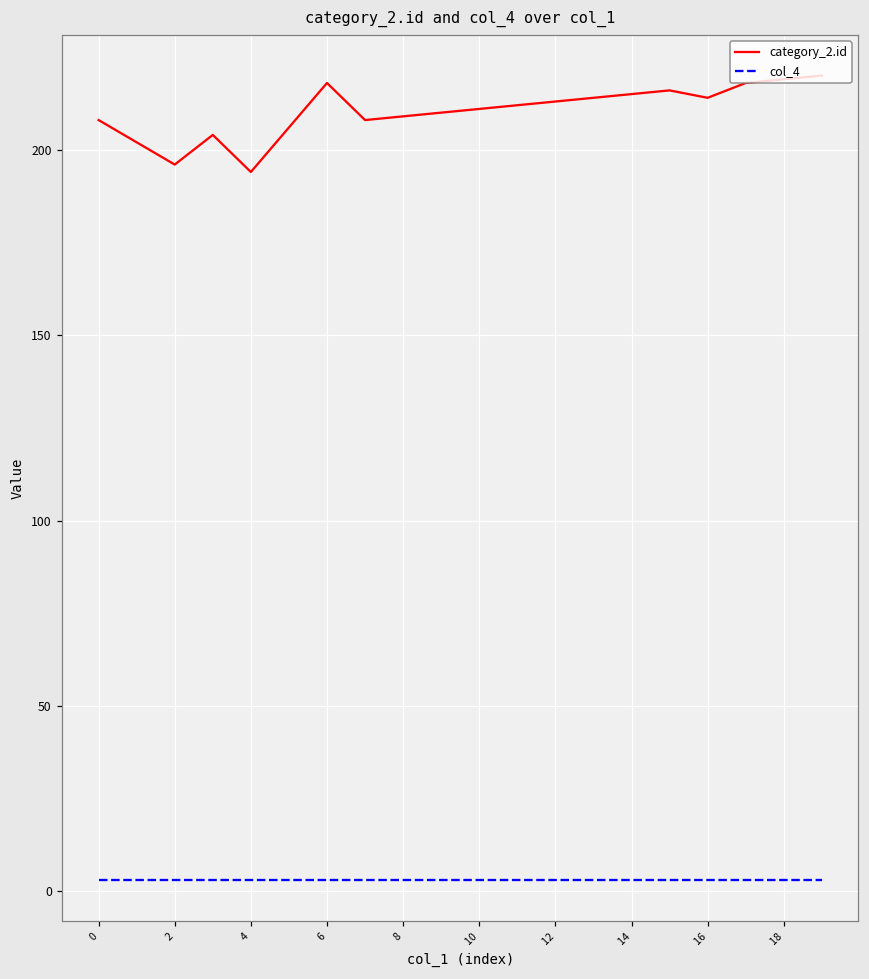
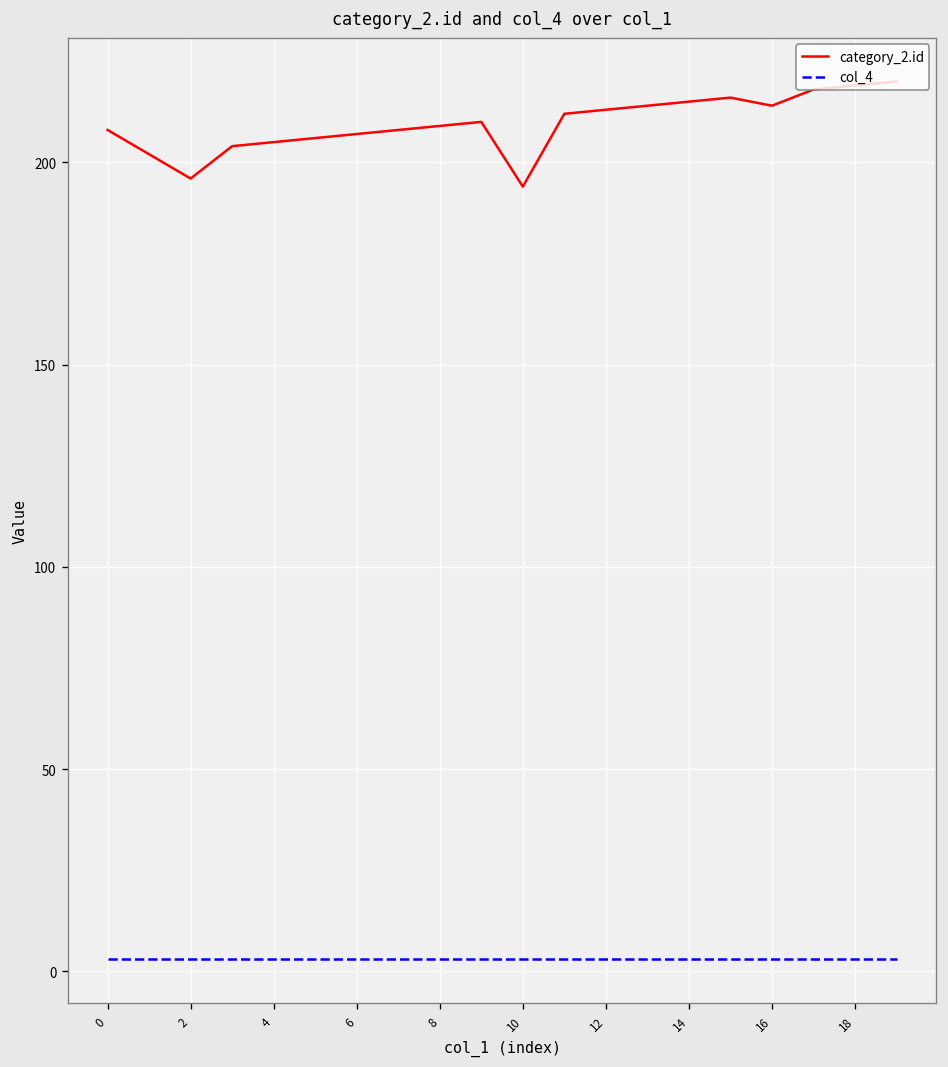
category_2.id, 4: 194 -> 205
category_2.id, 6: 218 -> 207
category_2.id, 10: 211 -> 194
